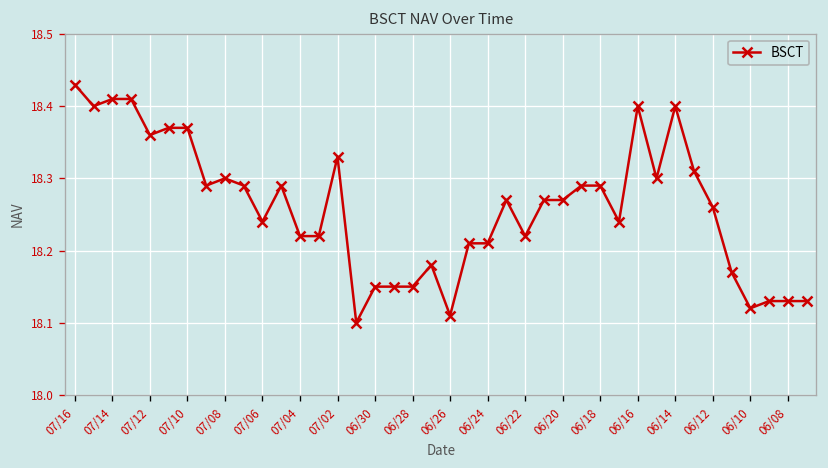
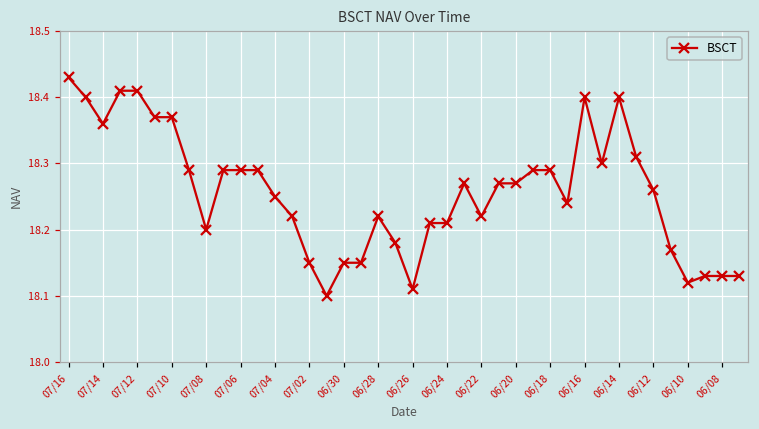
07/14: 18.41 -> 18.36
07/12: 18.36 -> 18.41
07/08: 18.3 -> 18.2
07/06: 18.24 -> 18.29
07/04: 18.22 -> 18.25
07/02: 18.33 -> 18.15
06/28: 18.15 -> 18.22
